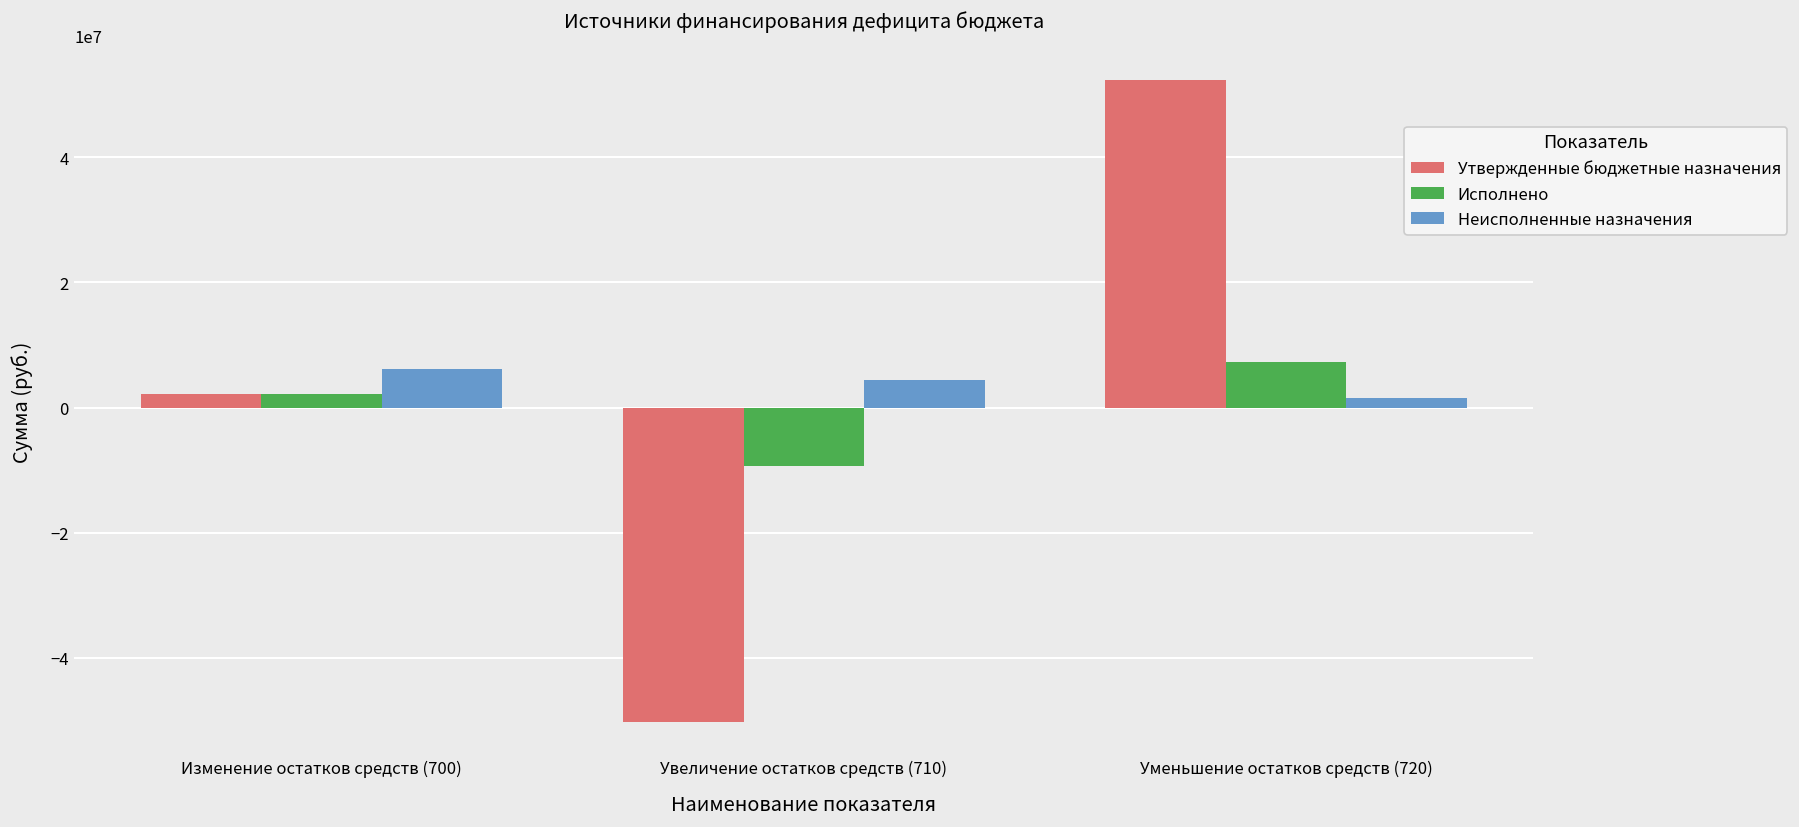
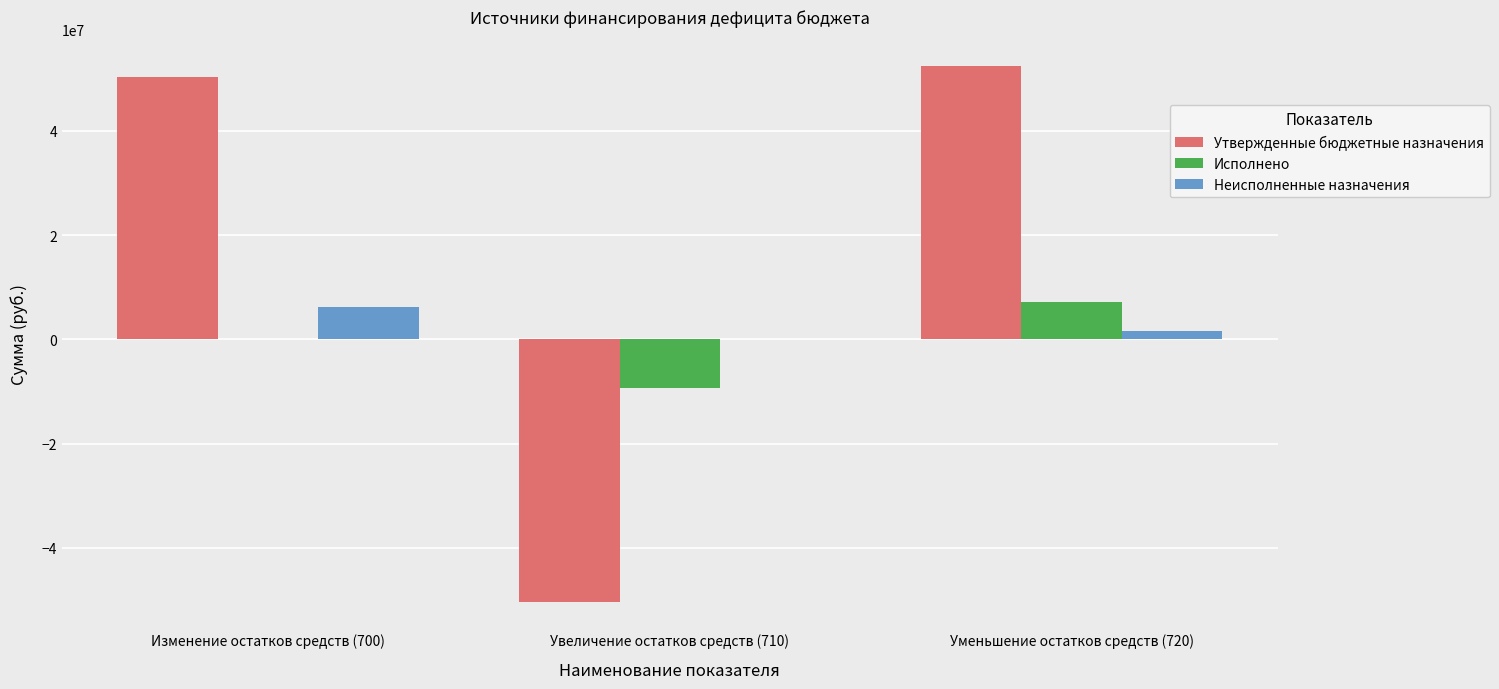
Утвержденные бюджетные назначения, Изменение остатков средств (700): 2000000 -> 50000000
Исполнено, Изменение остатков средств (700): 2000000 -> 0
Неисполненные назначения, Увеличение остатков средств (710): 4000000 -> 0
